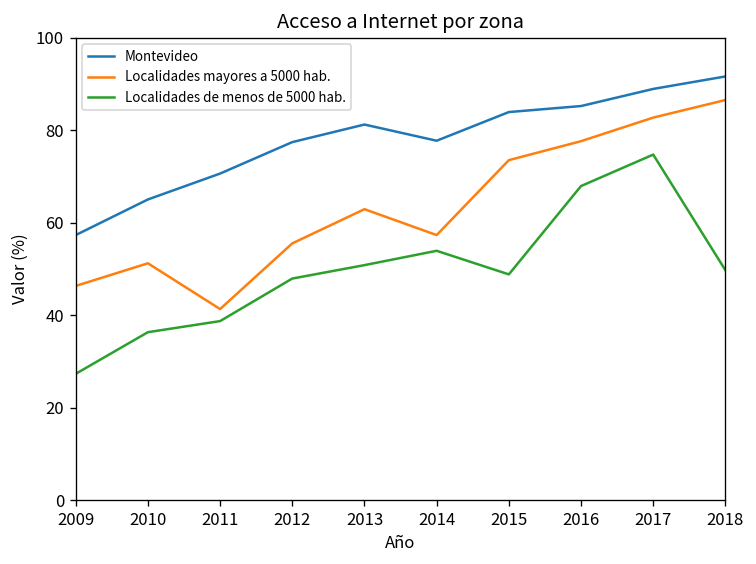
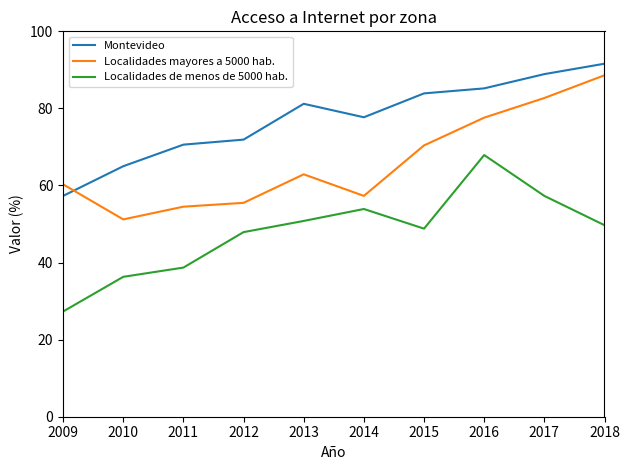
Localidades mayores a 5000 hab., 2009: 46 -> 60
Localidades mayores a 5000 hab., 2011: 41 -> 55
Montevideo, 2012: 77 -> 72
Localidades mayores a 5000 hab., 2015: 74 -> 70
Localidades de menos de 5000 hab., 2017: 75 -> 57
Localidades mayores a 5000 hab., 2018: 87 -> 89
